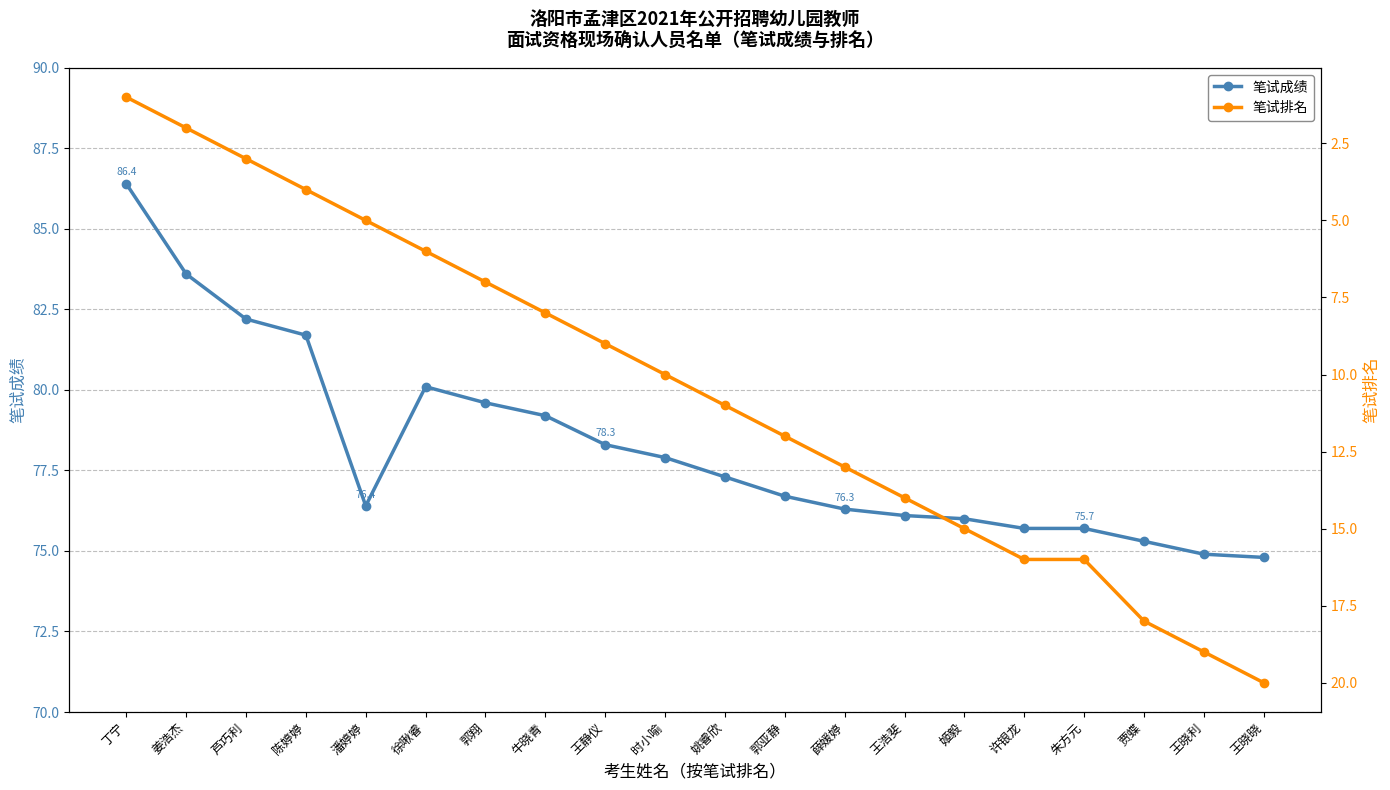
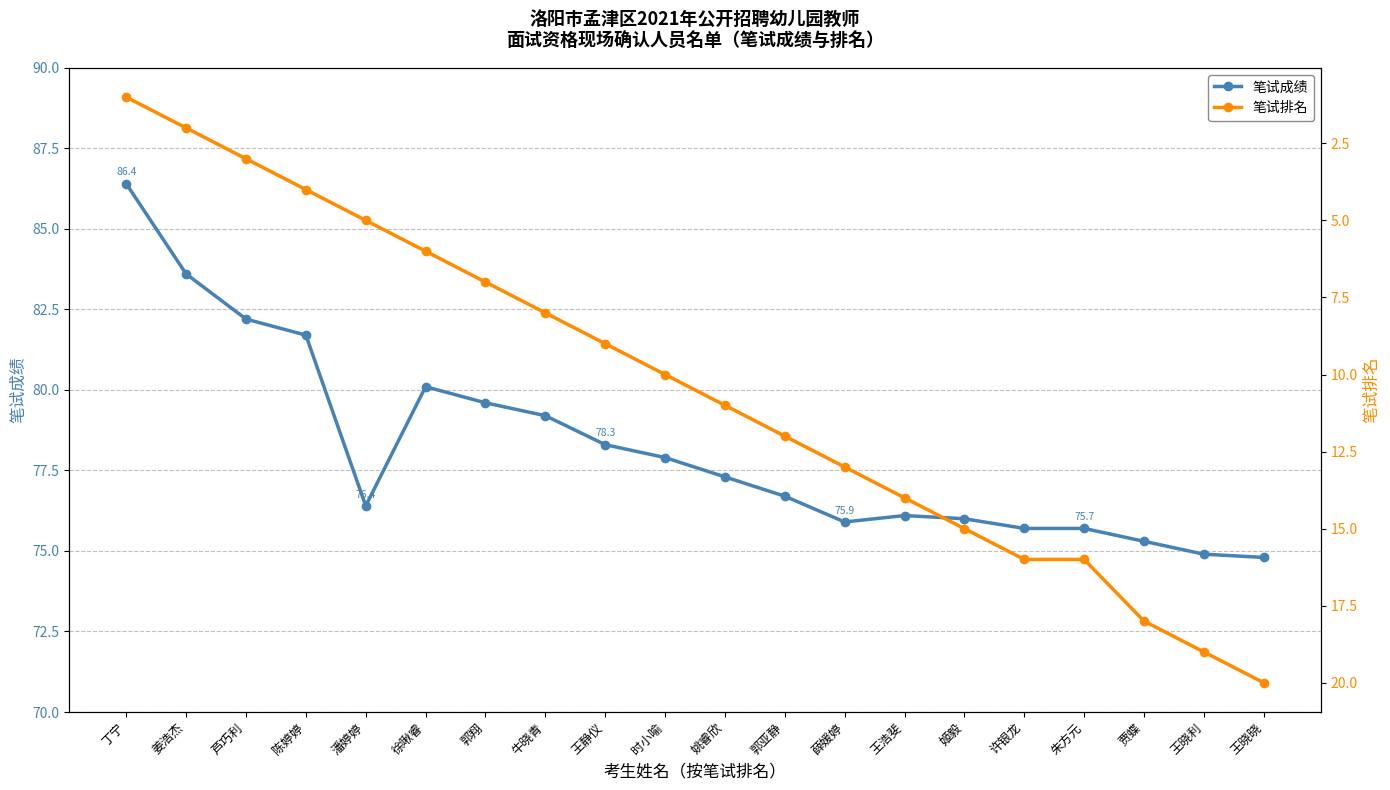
笔试成绩, 薛媛婷: 76.3 -> 75.9
